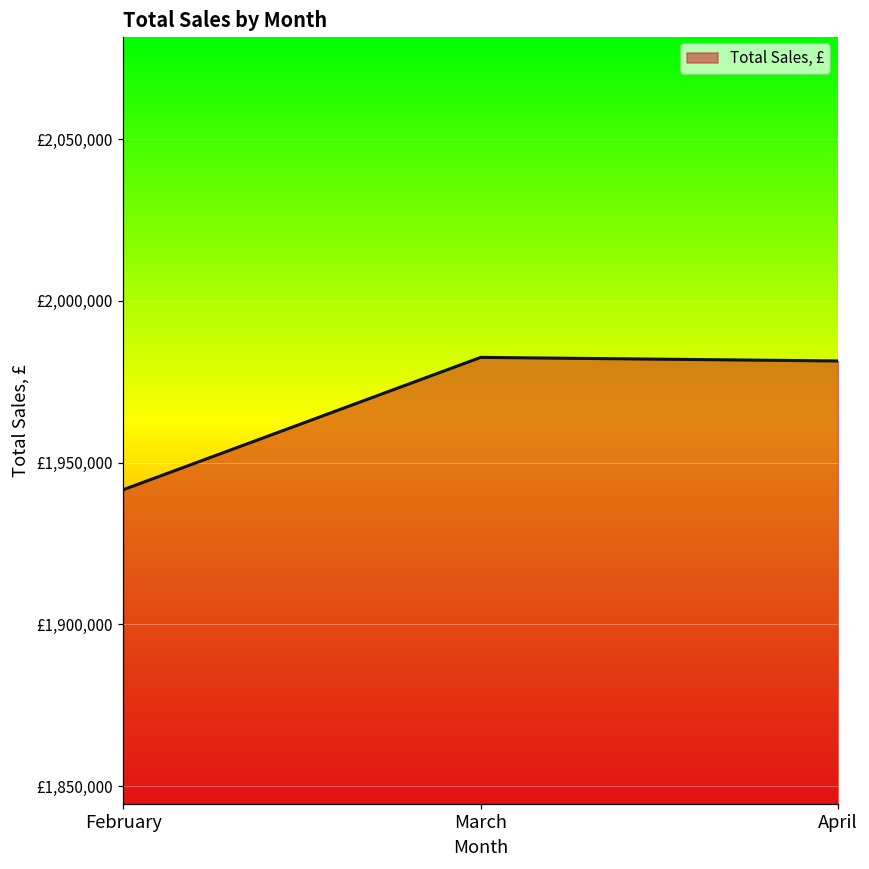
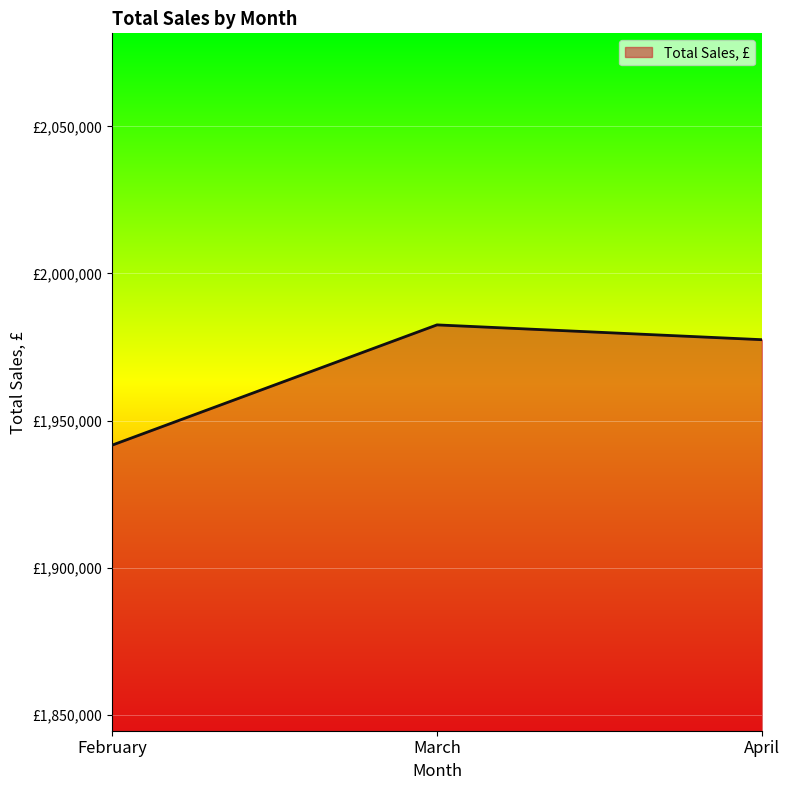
April: £1,981,000 -> £1,977,000
